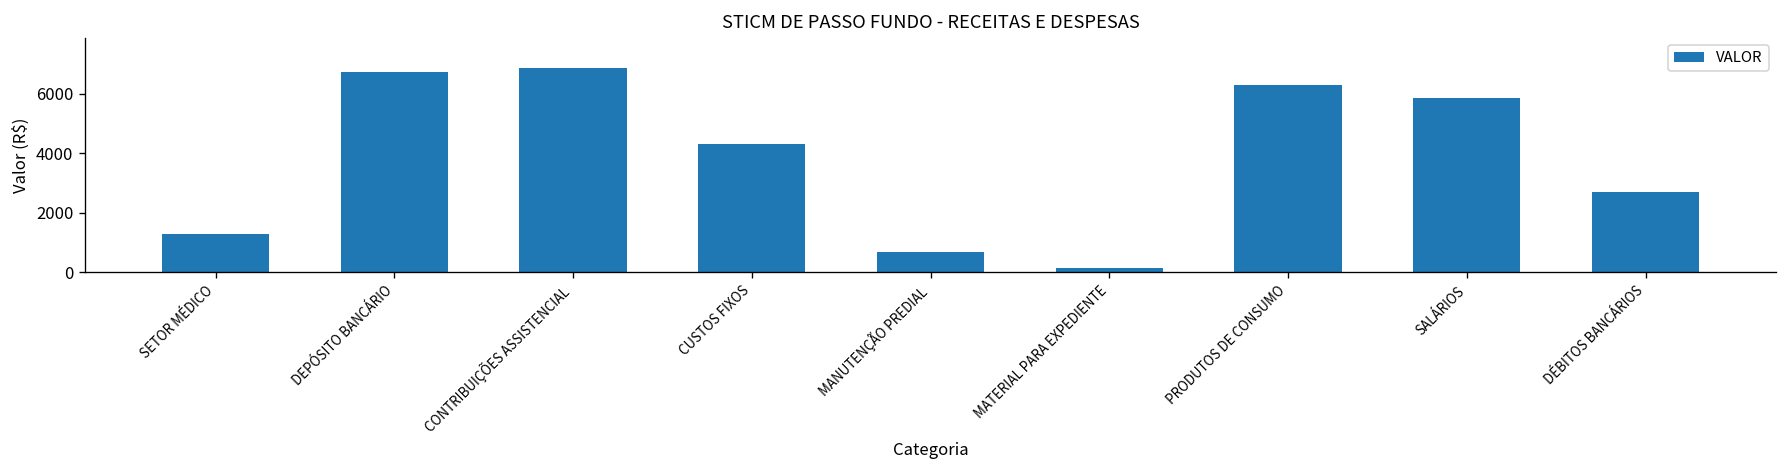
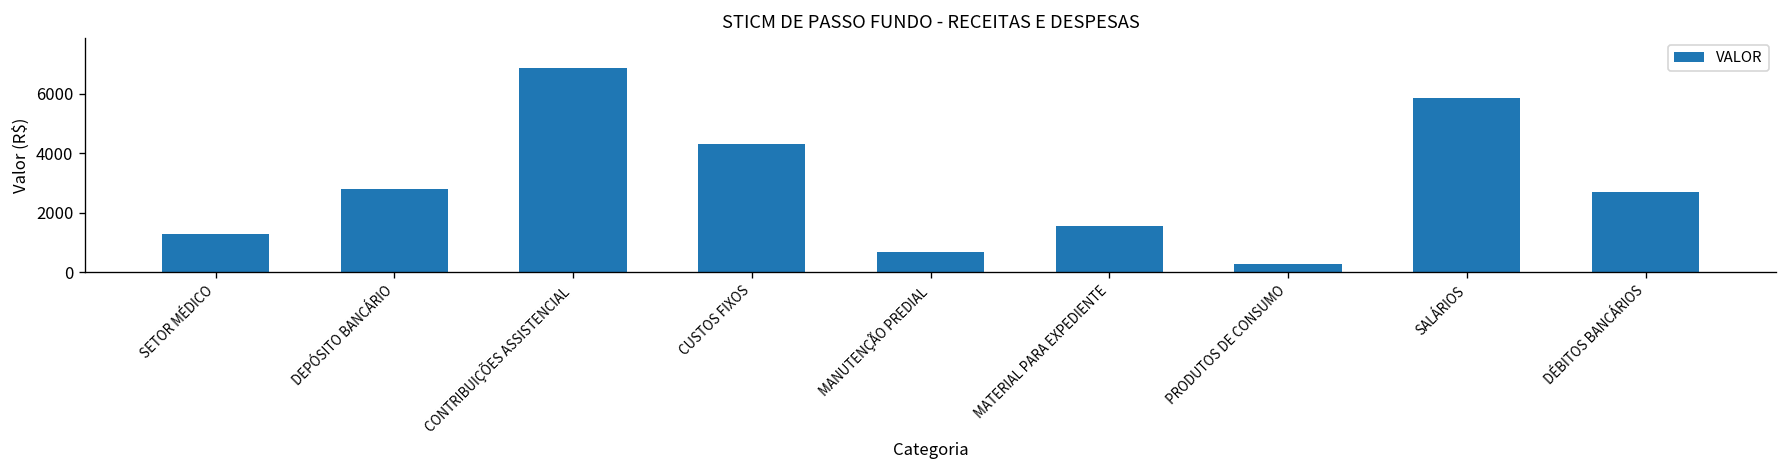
DEPÓSITO BANCÁRIO: 6700 -> 2800
MATERIAL PARA EXPEDIENTE: 100 -> 1600
PRODUTOS DE CONSUMO: 6300 -> 300
